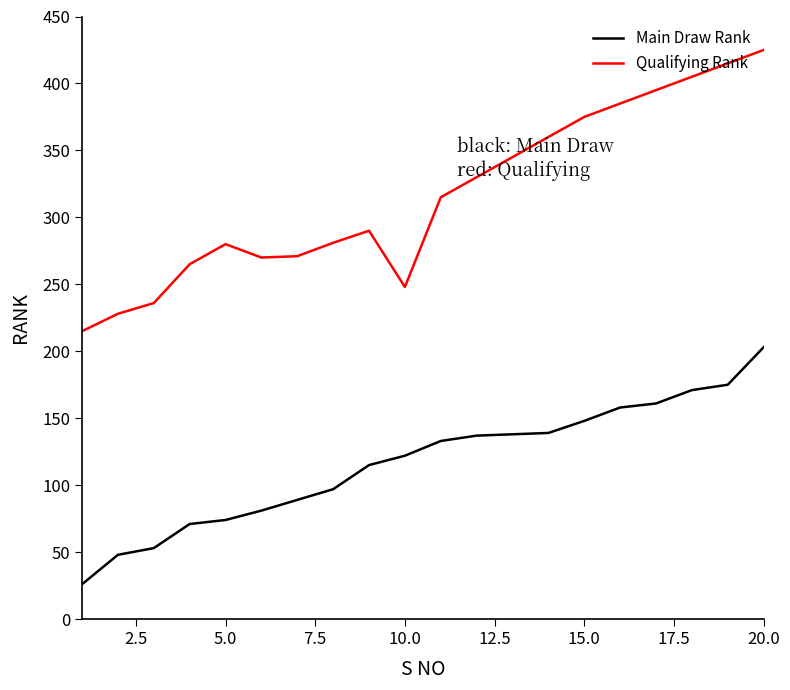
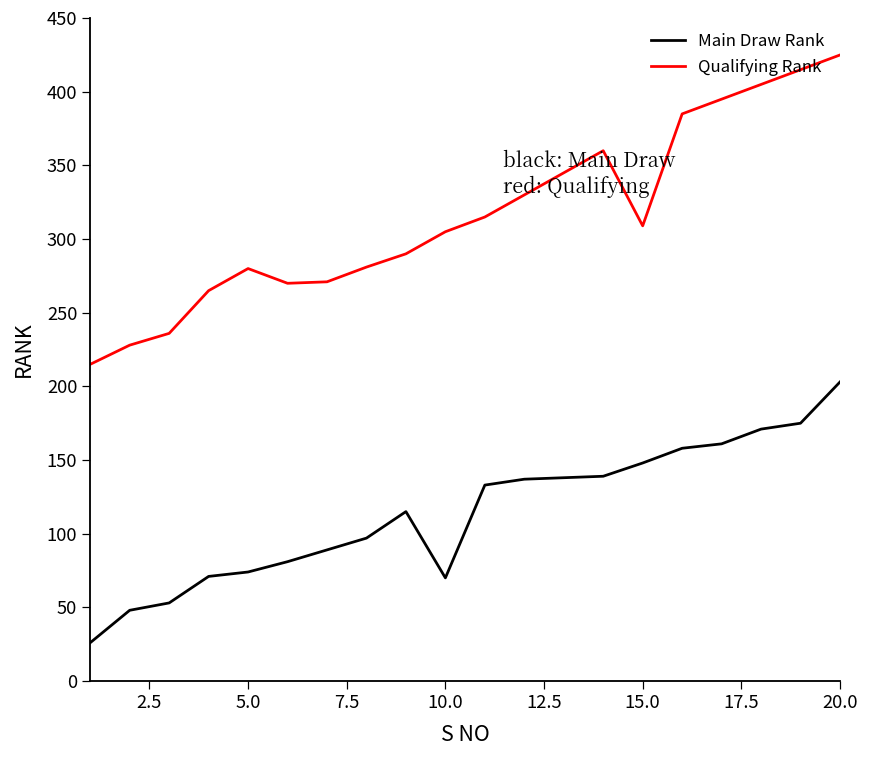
Main Draw Rank, 10.0: 122 -> 70
Qualifying Rank, 10.0: 248 -> 305
Qualifying Rank, 15.0: 375 -> 309
